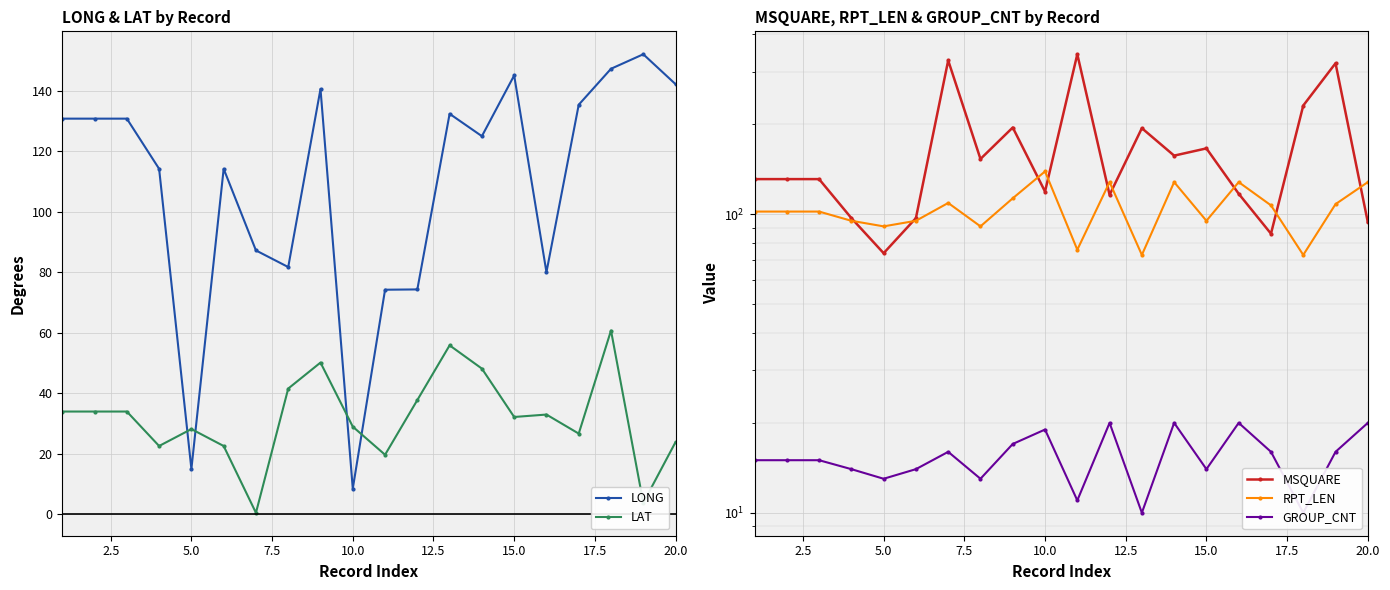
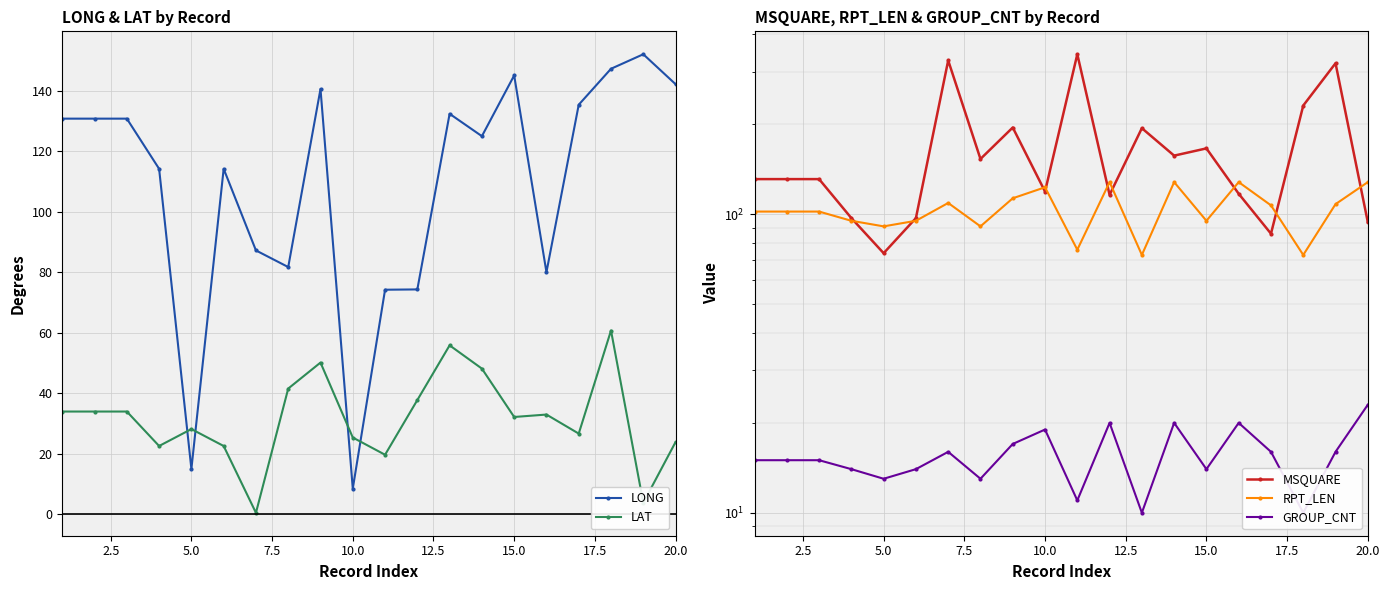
LONG & LAT by Record, LAT, 10.0: 29 -> 25
MSQUARE, RPT_LEN & GROUP_CNT by Record, RPT_LEN, 10.0: 140 -> 123
MSQUARE, RPT_LEN & GROUP_CNT by Record, GROUP_CNT, 20.0: 20 -> 23
